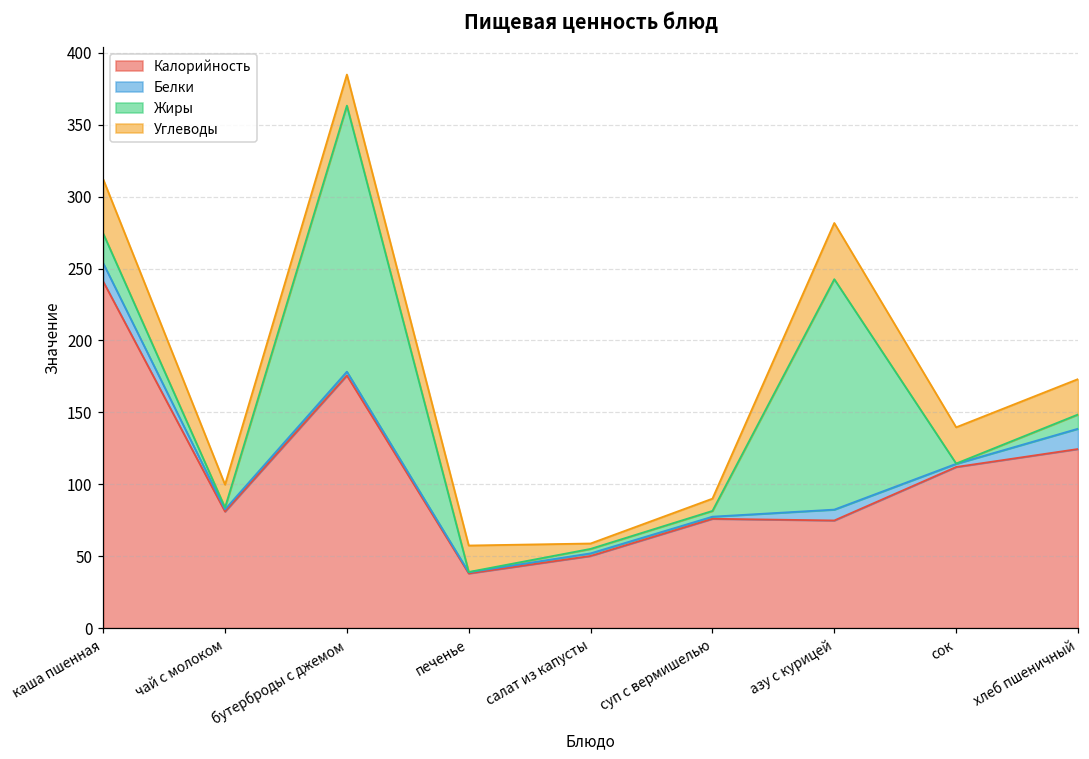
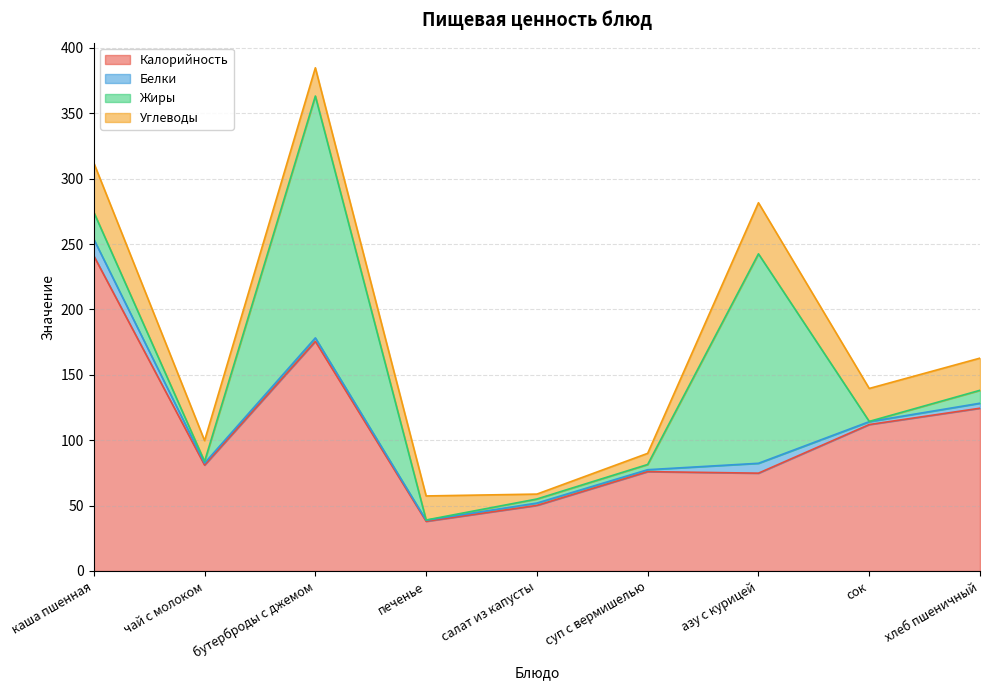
Белки, хлеб пшеничный: 14 -> 4
